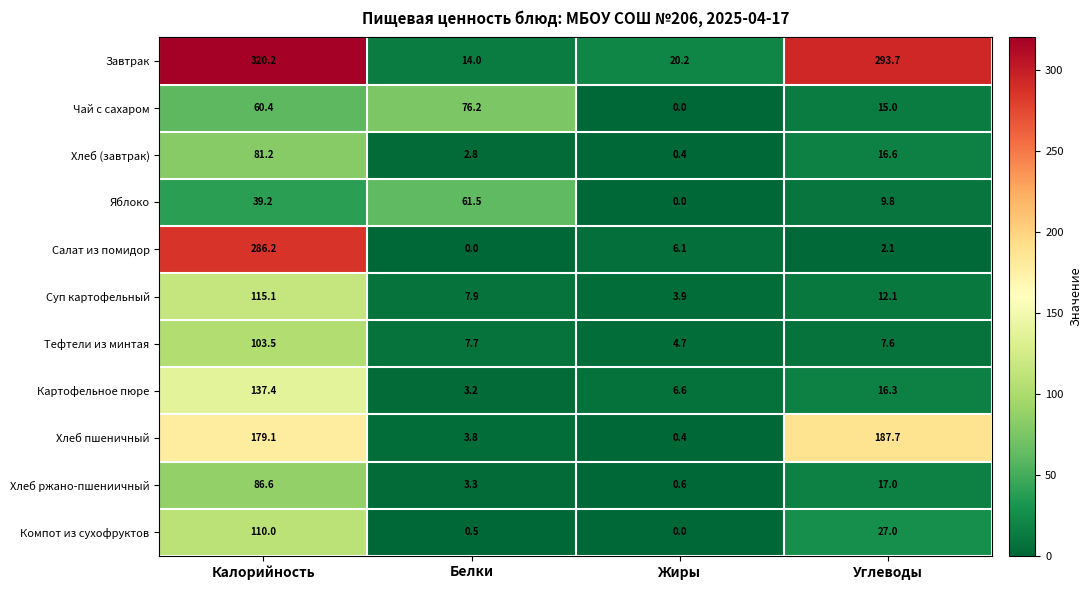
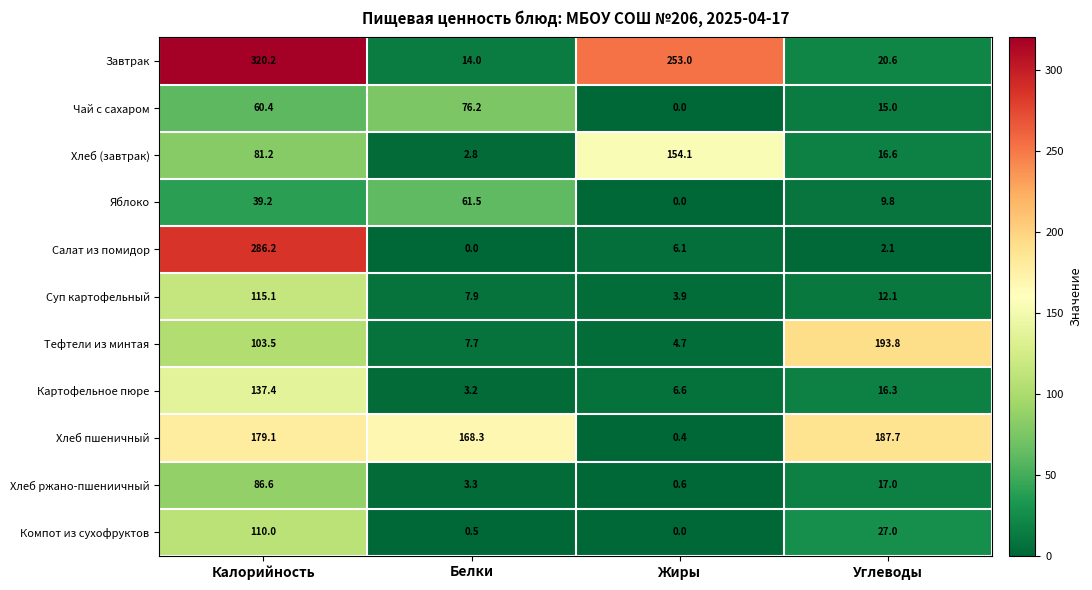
Завтрак, Жиры: 20.2 -> 253.0
Завтрак, Углеводы: 293.7 -> 20.6
Хлеб (завтрак), Жиры: 0.4 -> 154.1
Тефтели из минтая, Углеводы: 7.6 -> 193.8
Хлеб пшеничный, Белки: 3.8 -> 168.3
